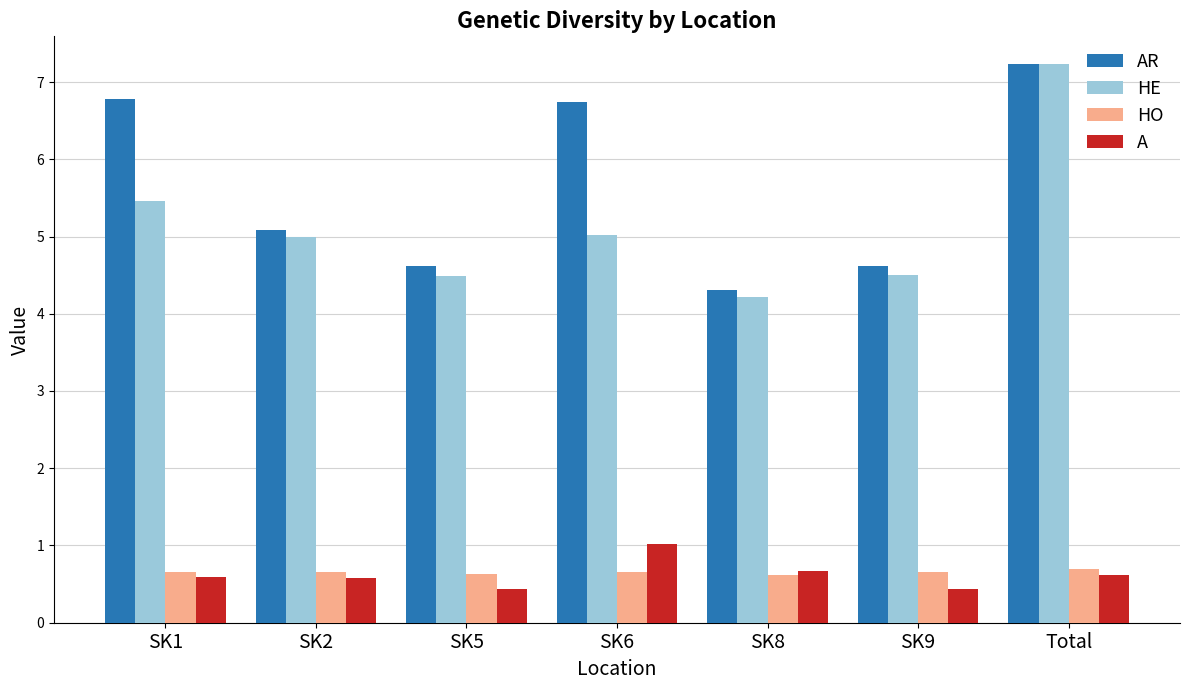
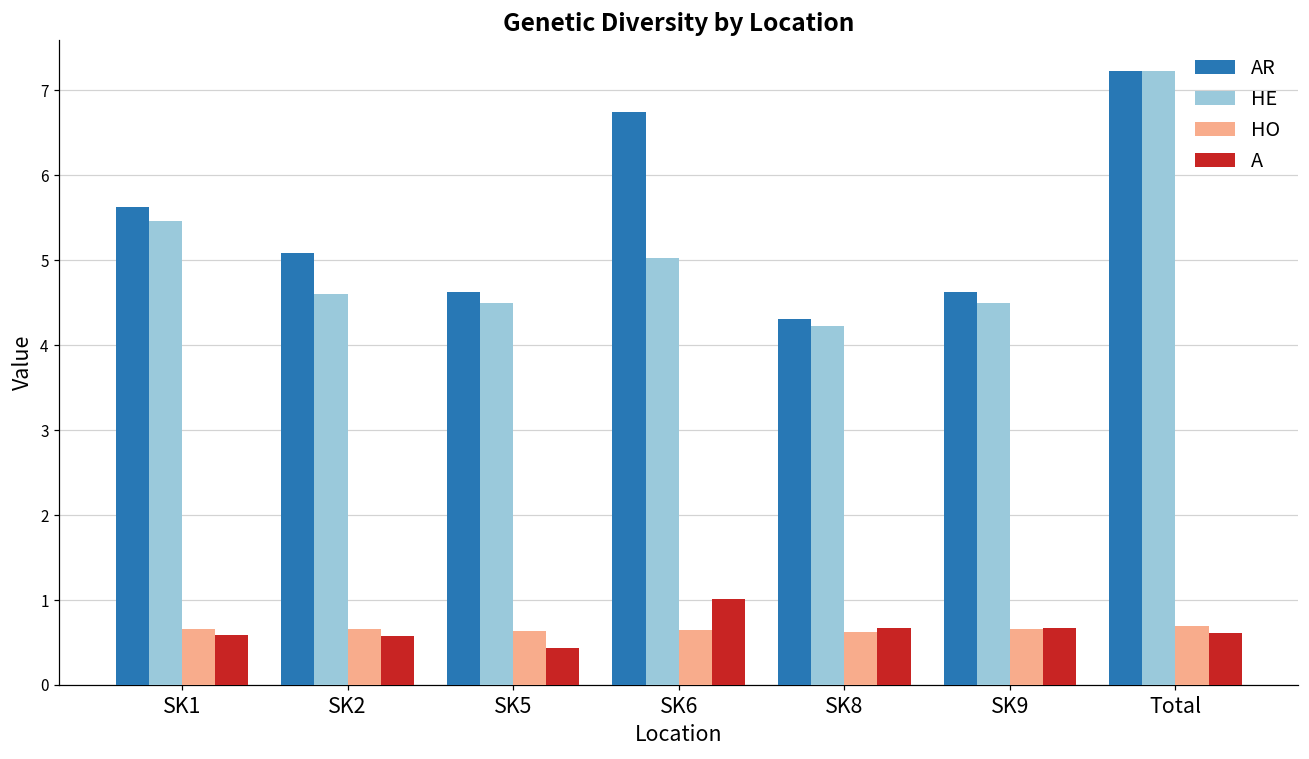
AR, SK1: 6.8 -> 5.6
HE, SK2: 5.0 -> 4.6
A, SK9: 0.4 -> 0.7
